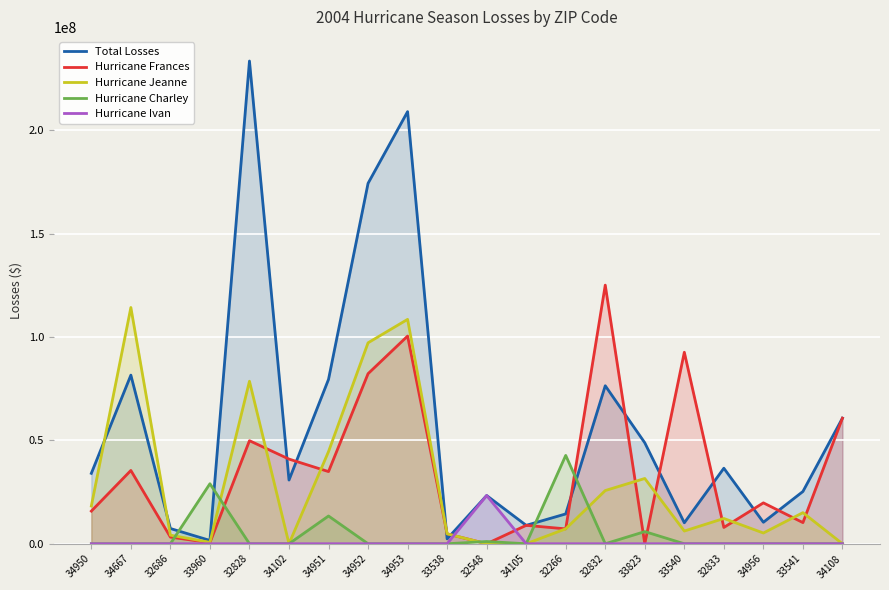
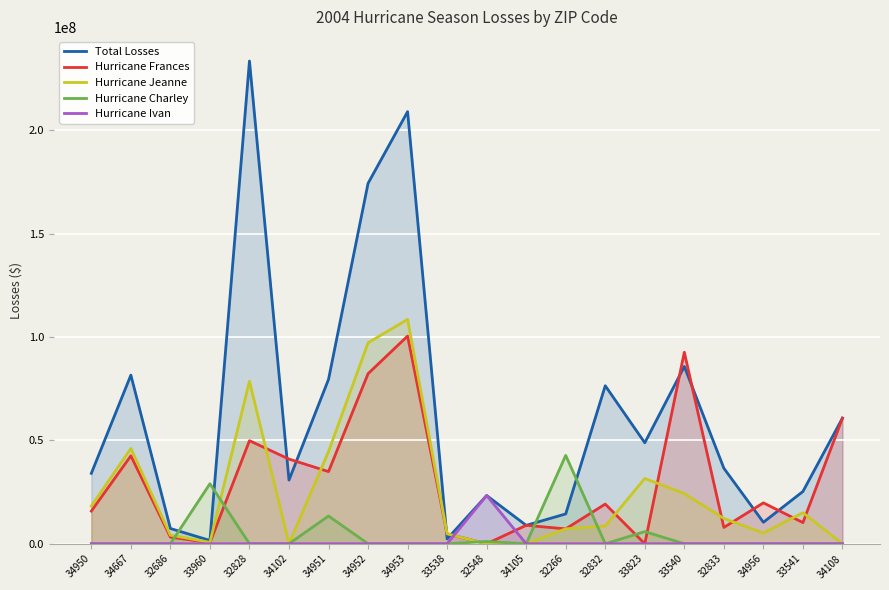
Hurricane Frances, 34667: 35000000 -> 43000000
Hurricane Jeanne, 34667: 114000000 -> 46000000
Hurricane Frances, 32832: 125000000 -> 19000000
Hurricane Jeanne, 32832: 26000000 -> 9000000
Total Losses, 33540: 10000000 -> 86000000
Hurricane Jeanne, 33540: 6000000 -> 24000000
